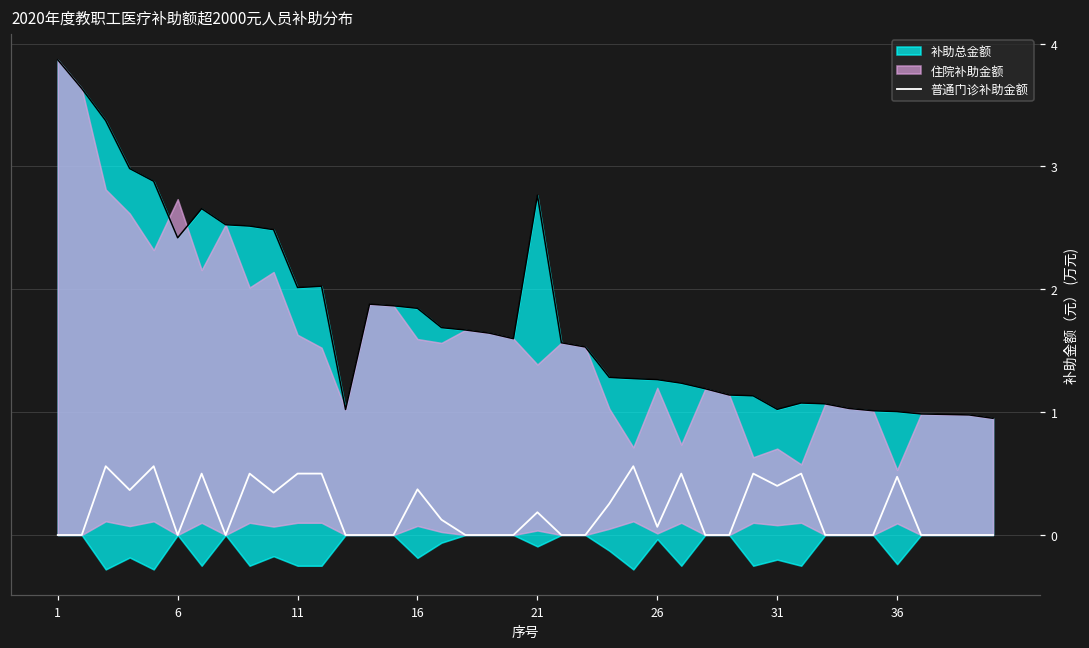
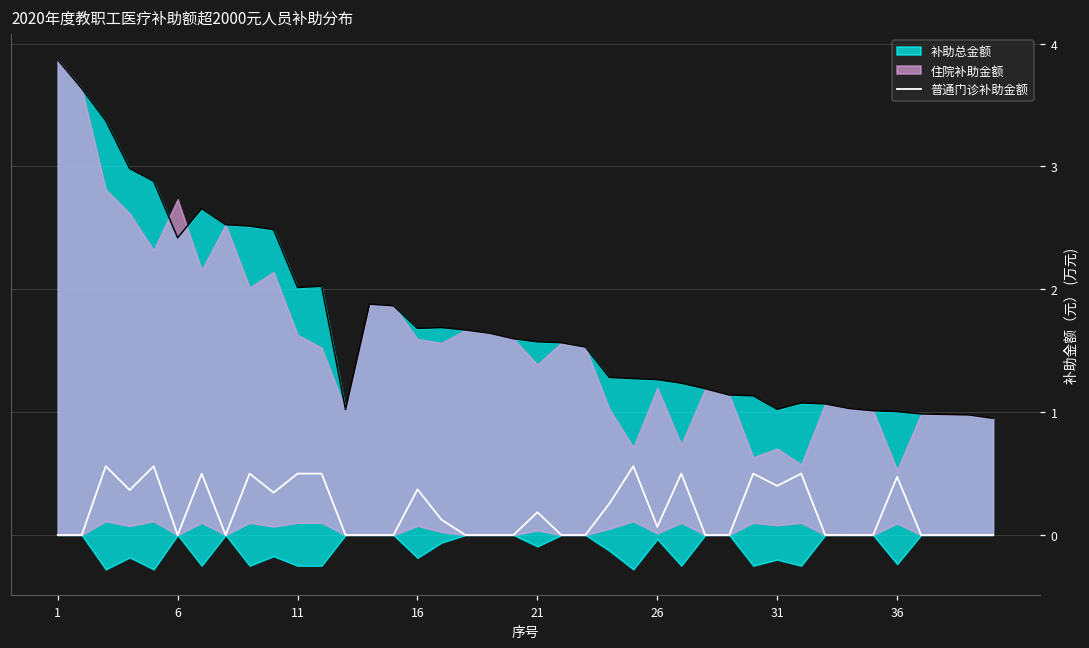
补助总金额, 16: 1.85 -> 1.68
补助总金额, 21: 2.77 -> 1.57
